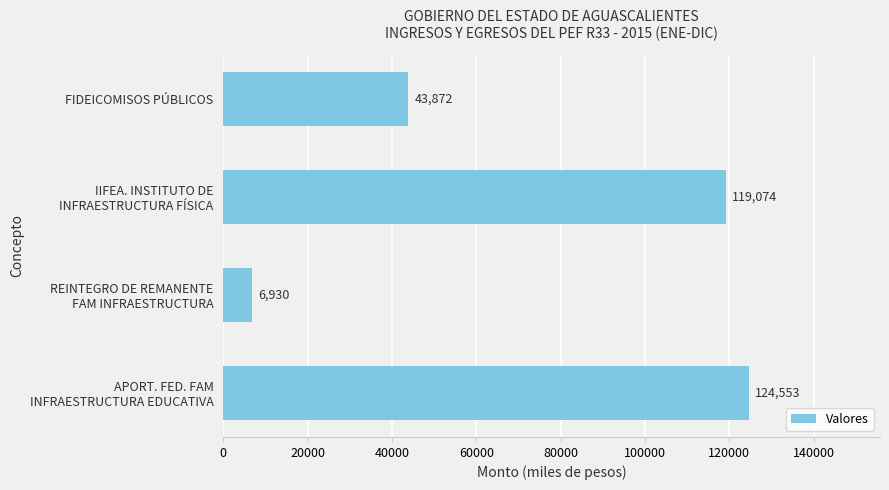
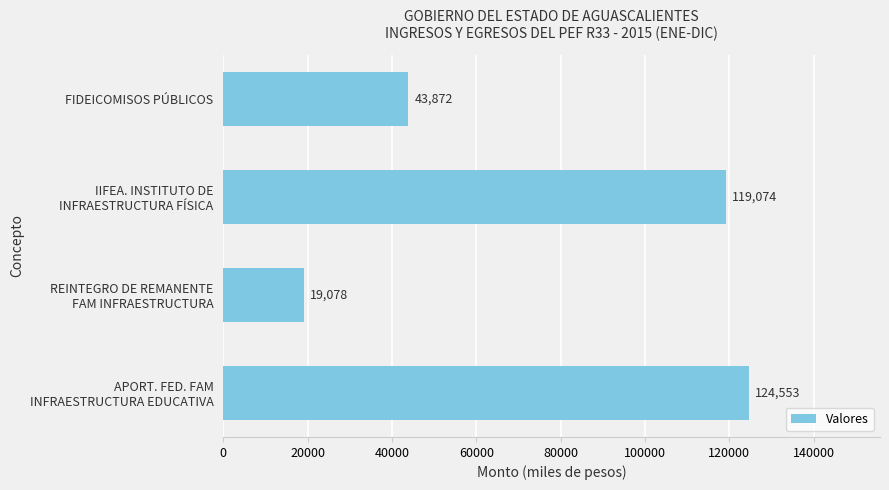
REINTEGRO DE REMANENTE FAM INFRAESTRUCTURA: 6,930 -> 19,078
